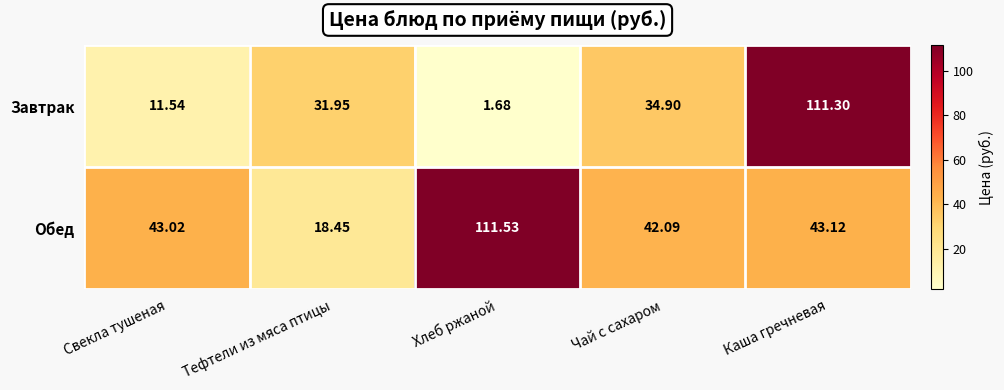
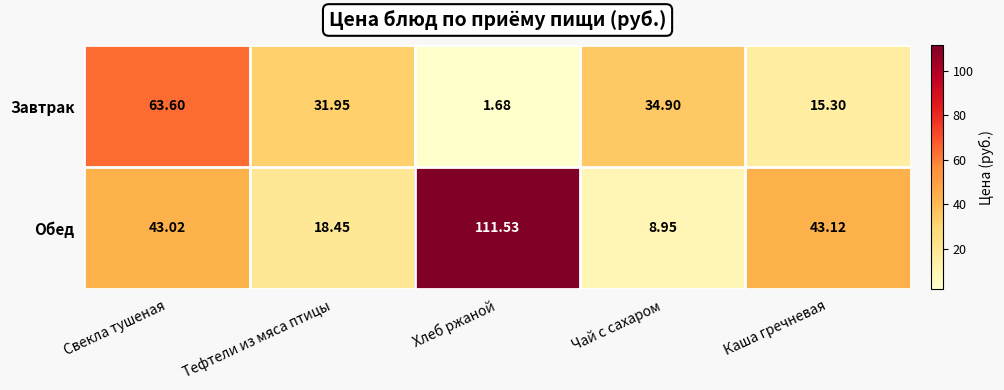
Завтрак, Свекла тушеная: 11.54 -> 63.60
Завтрак, Каша гречневая: 111.30 -> 15.30
Обед, Чай с сахаром: 42.09 -> 8.95
